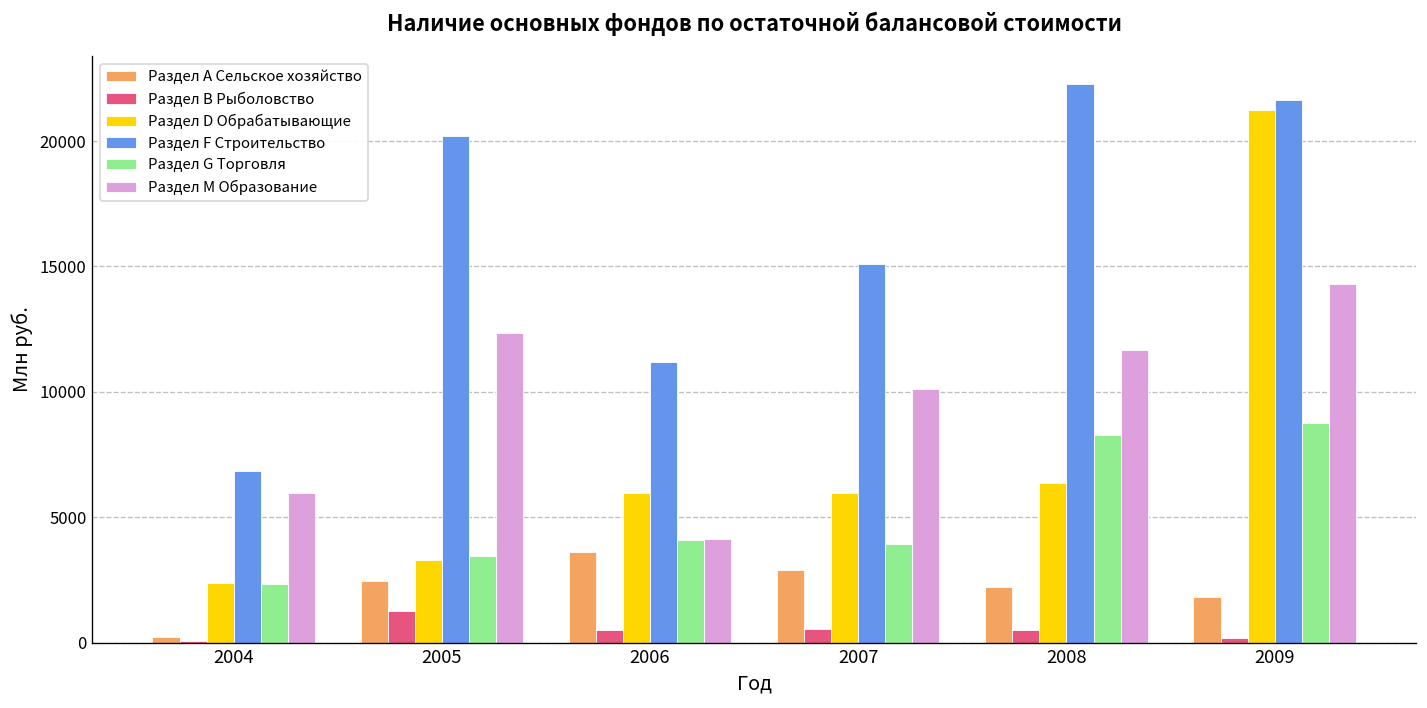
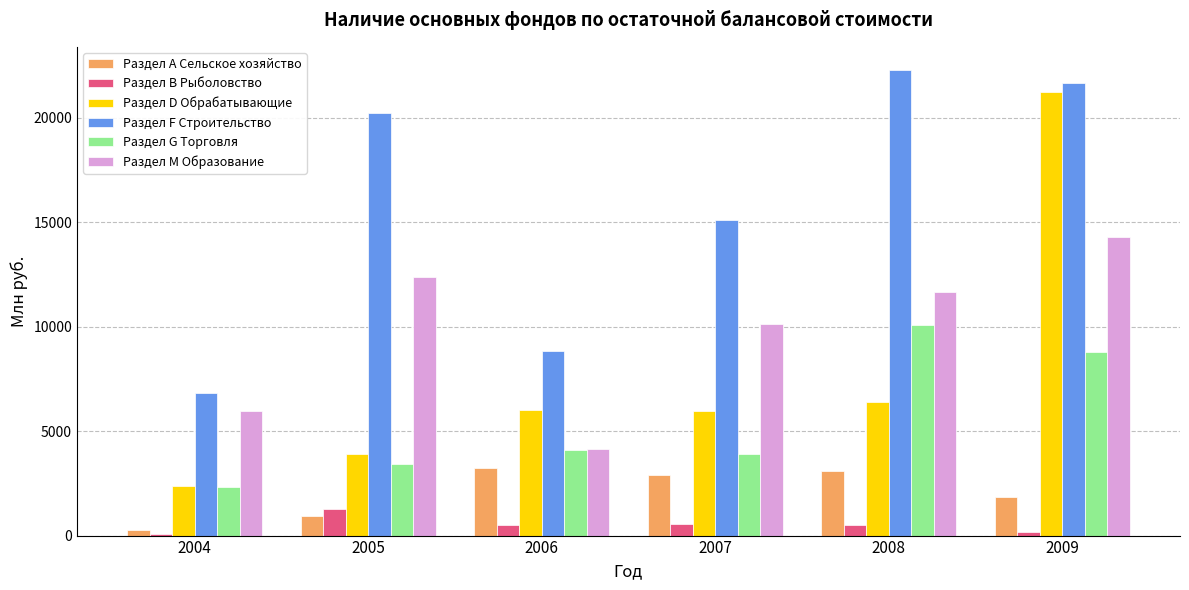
Раздел А Сельское хозяйство, 2005: 2500 -> 900
Раздел D Обрабатывающие, 2005: 3300 -> 3900
Раздел А Сельское хозяйство, 2006: 3600 -> 3200
Раздел F Строительство, 2006: 11200 -> 8900
Раздел А Сельское хозяйство, 2008: 2200 -> 3100
Раздел G Торговля, 2008: 8300 -> 10100
